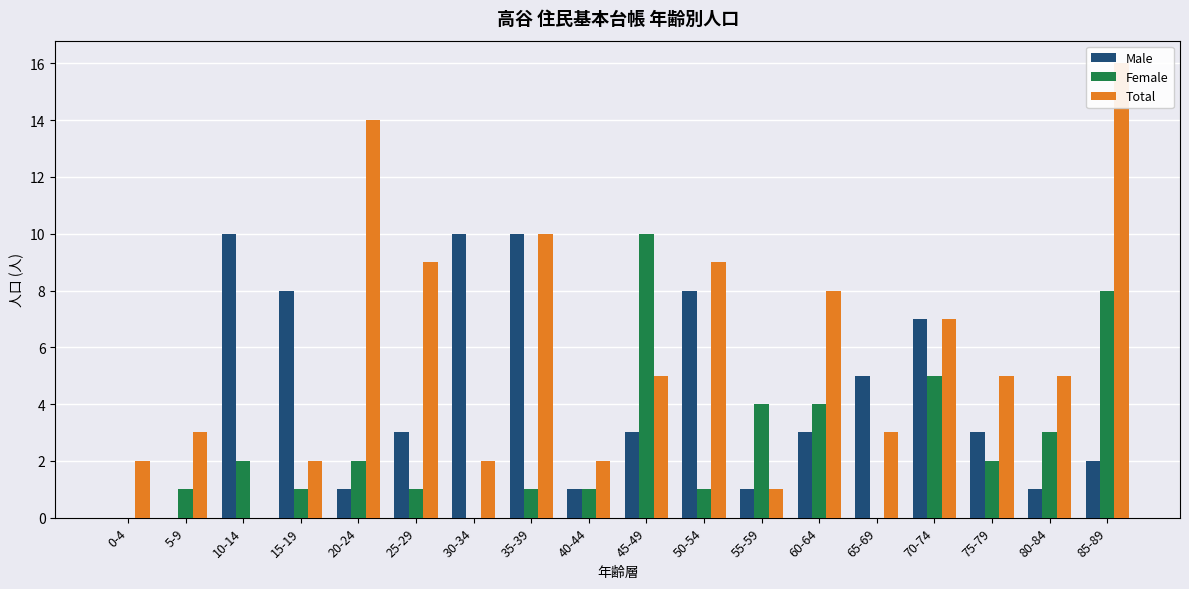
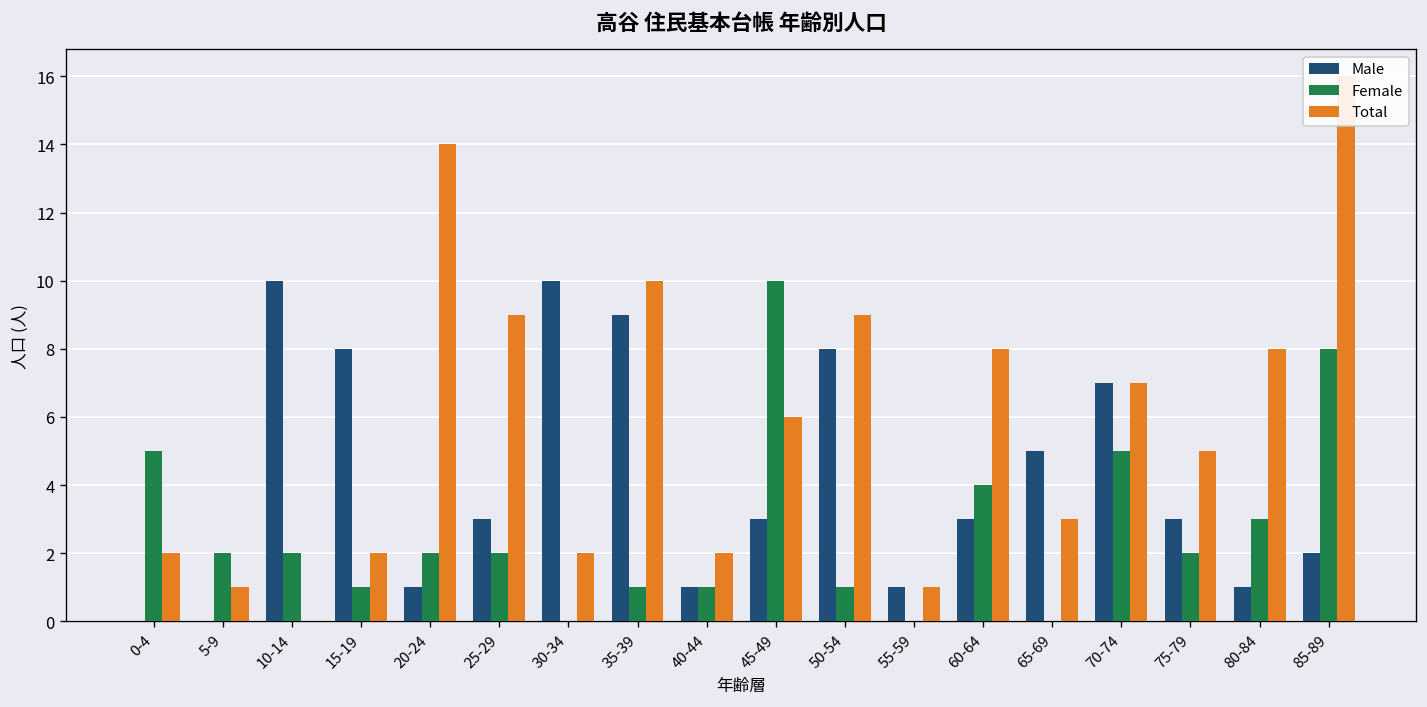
Female, 0-4: 0 -> 5
Female, 5-9: 1 -> 2
Total, 5-9: 3 -> 1
Female, 25-29: 1 -> 2
Male, 35-39: 10 -> 9
Total, 45-49: 5 -> 6
Female, 55-59: 4 -> 0
Total, 80-84: 5 -> 8
